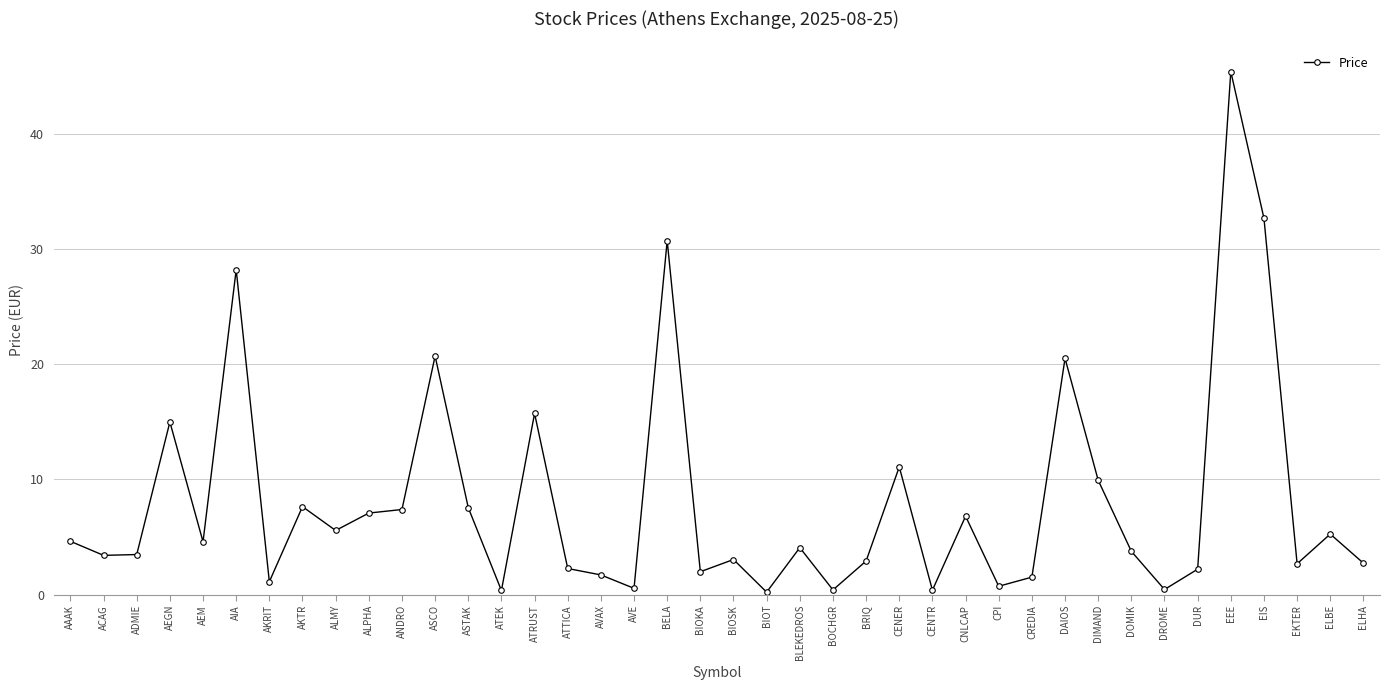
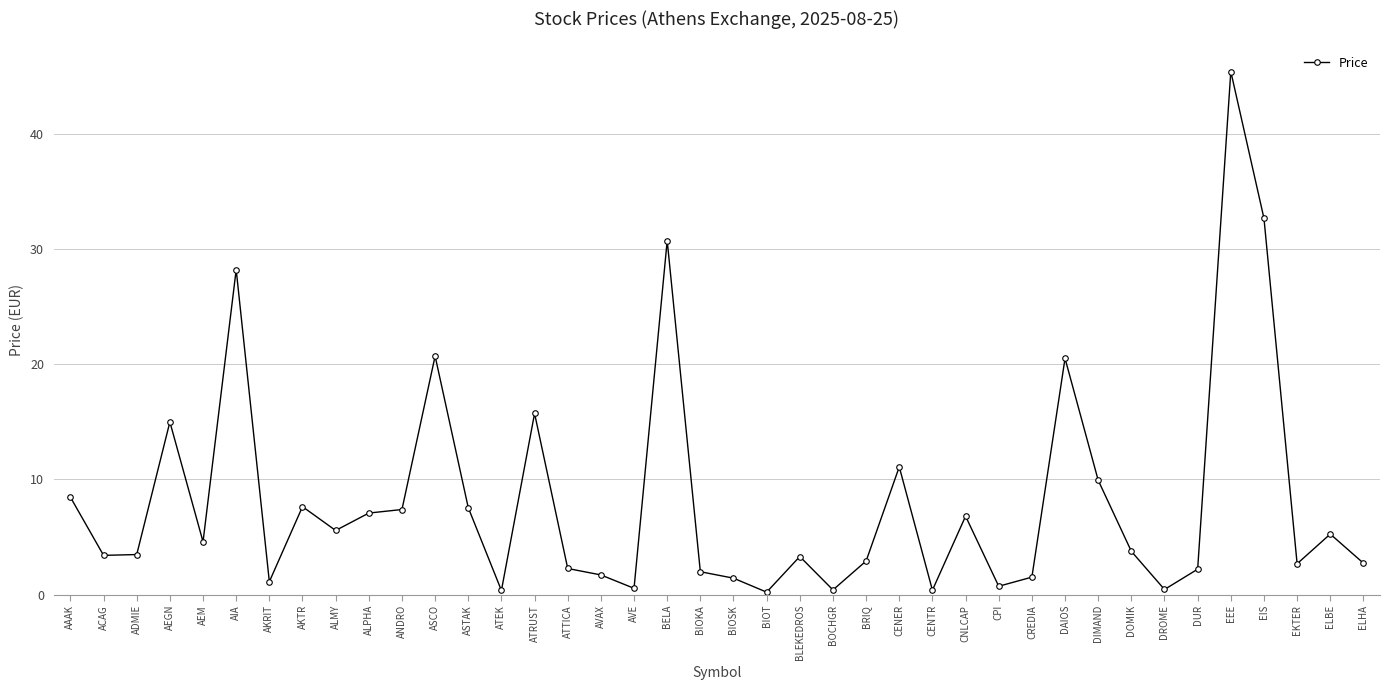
AAAK: 4.6 -> 8.5
BIOSK: 3.0 -> 1.4
BLEKEDROS: 4.1 -> 3.3
